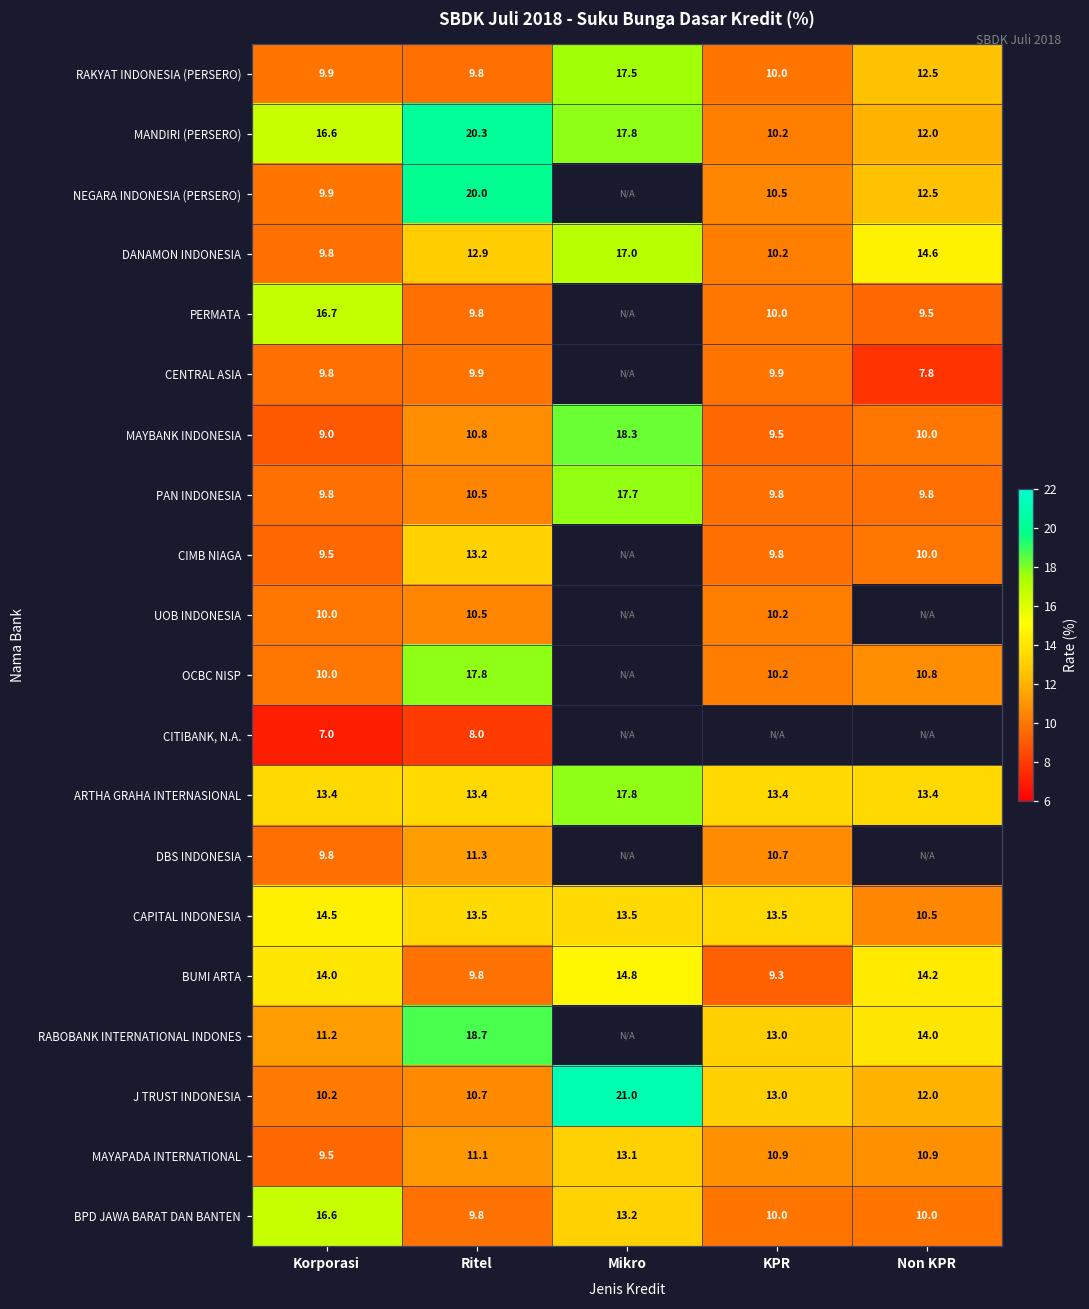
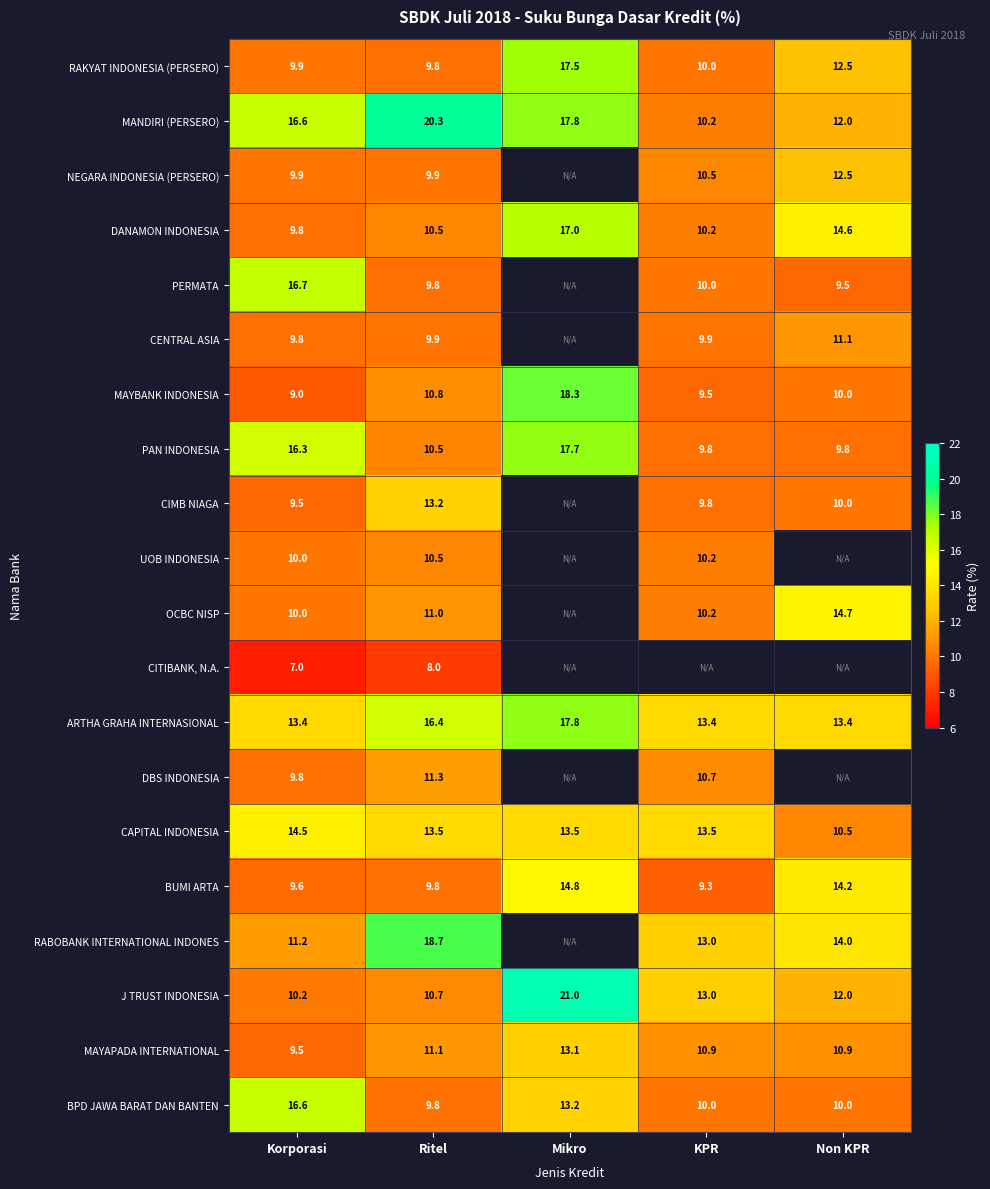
NEGARA INDONESIA (PERSERO), Ritel: 20.0 -> 9.9
DANAMON INDONESIA, Ritel: 12.9 -> 10.5
CENTRAL ASIA, Non KPR: 7.8 -> 11.1
PAN INDONESIA, Korporasi: 9.8 -> 16.3
OCBC NISP, Ritel: 17.8 -> 11.0
OCBC NISP, Non KPR: 10.8 -> 14.7
ARTHA GRAHA INTERNASIONAL, Ritel: 13.4 -> 16.4
BUMI ARTA, Korporasi: 14.0 -> 9.6
